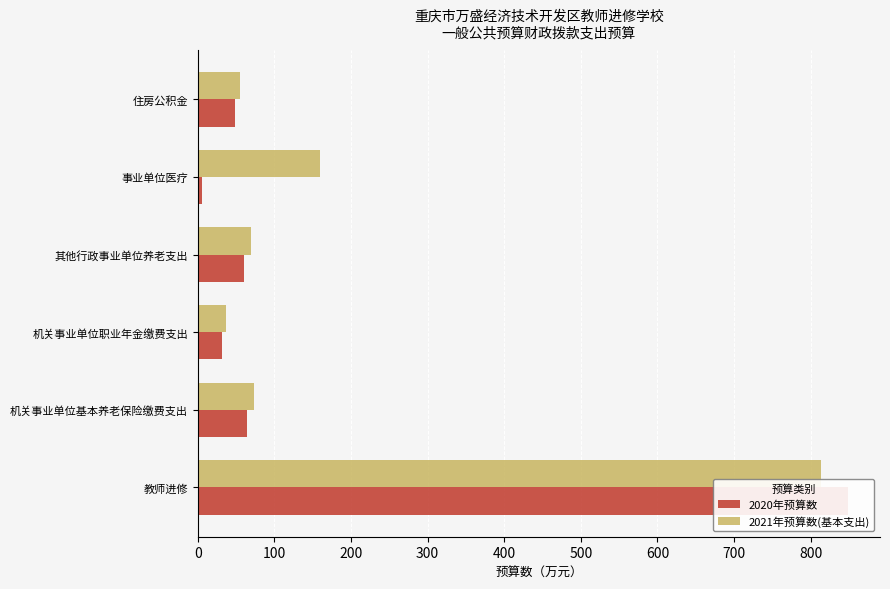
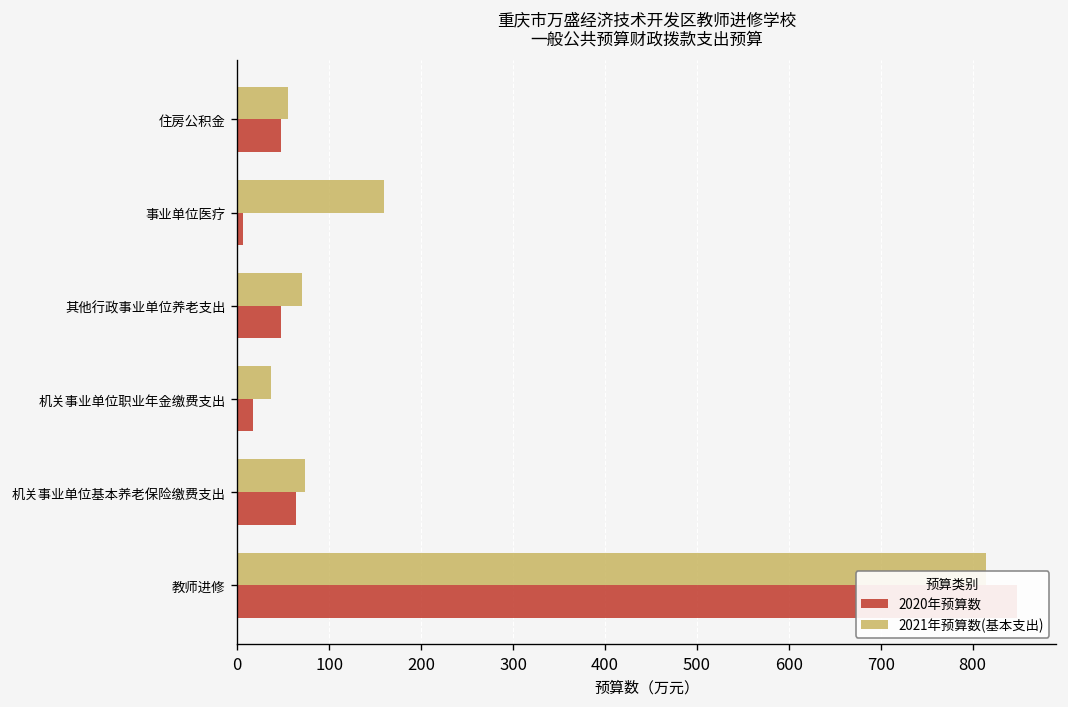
2020年预算数, 其他行政事业单位养老支出: 60 -> 50
2020年预算数, 机关事业单位职业年金缴费支出: 30 -> 20
